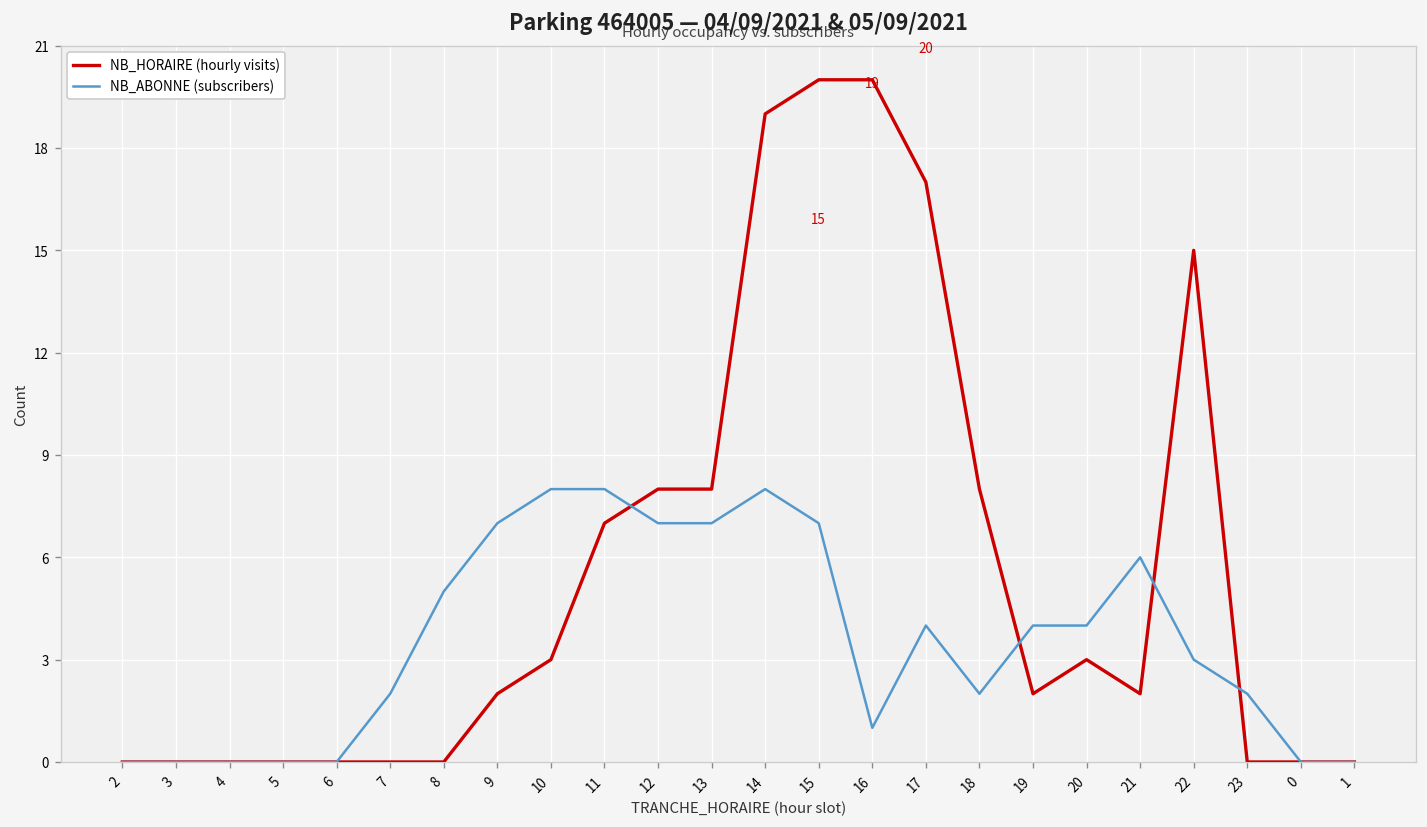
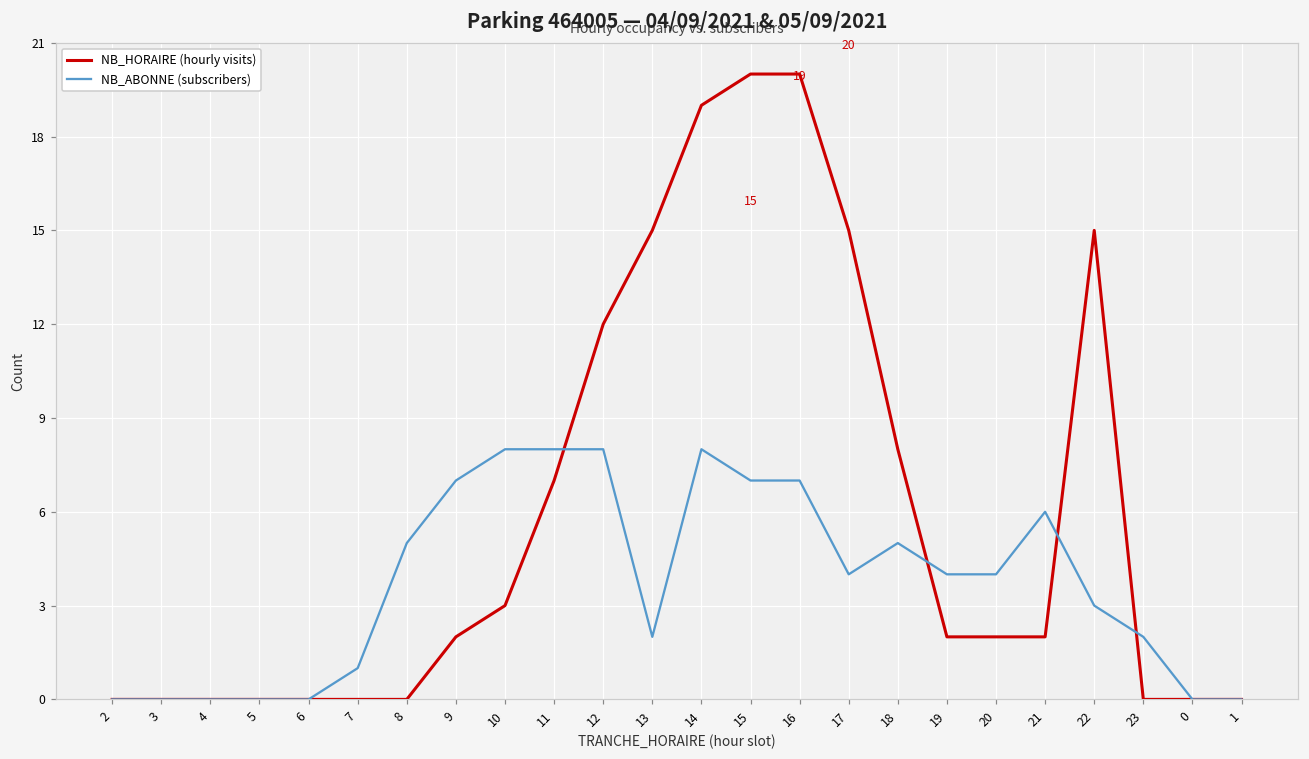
NB_ABONNE (subscribers), 7: 2 -> 1
NB_HORAIRE (hourly visits), 12: 8 -> 12
NB_ABONNE (subscribers), 12: 7 -> 8
NB_HORAIRE (hourly visits), 13: 8 -> 15
NB_ABONNE (subscribers), 13: 7 -> 2
NB_ABONNE (subscribers), 16: 1 -> 7
NB_HORAIRE (hourly visits), 17: 17 -> 15
NB_ABONNE (subscribers), 18: 2 -> 5
NB_HORAIRE (hourly visits), 20: 3 -> 2
